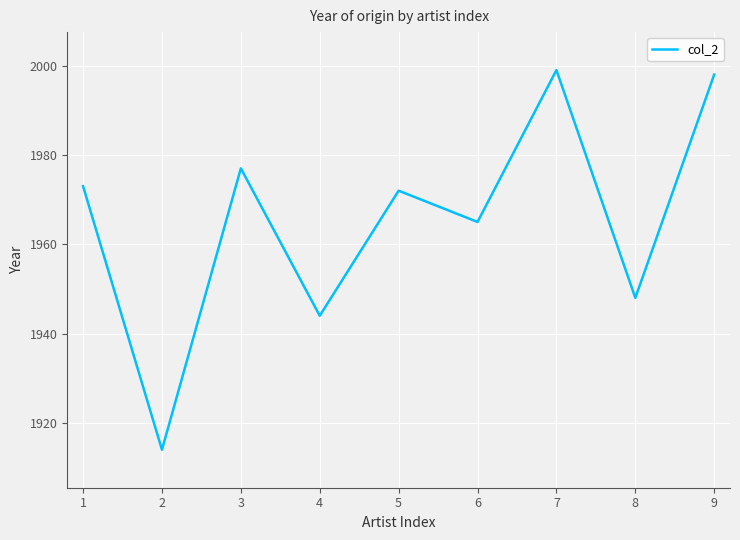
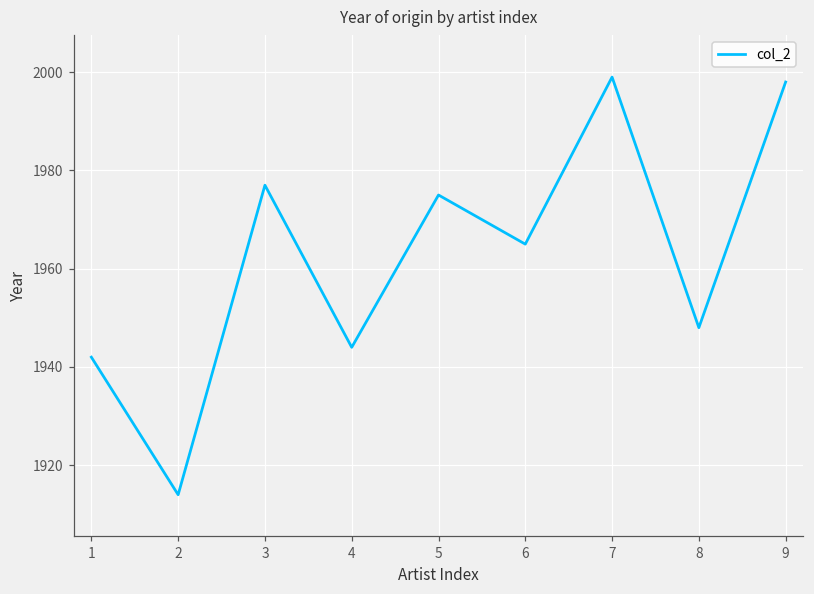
1: 1973 -> 1942
5: 1972 -> 1975
